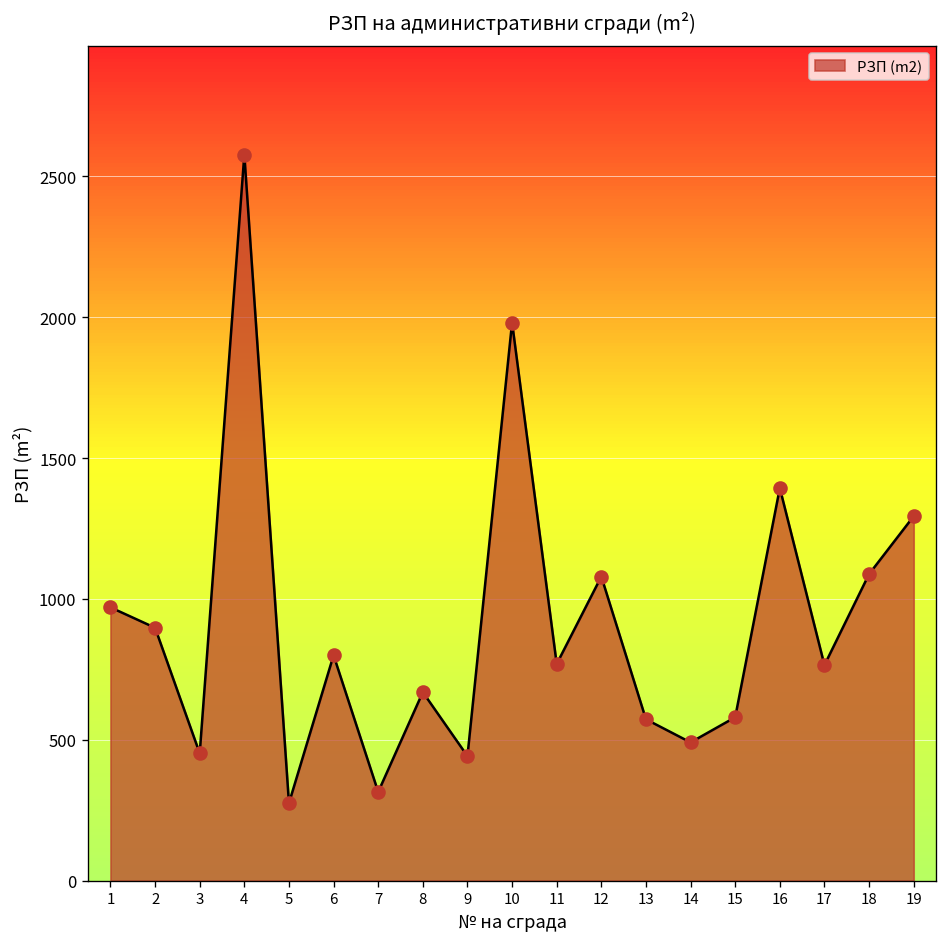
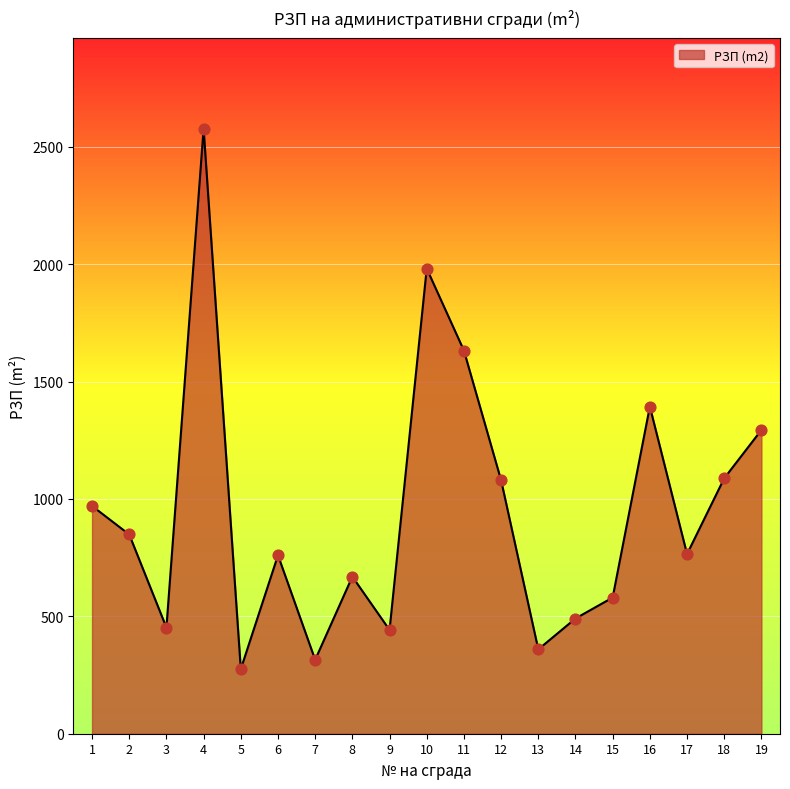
2: 900 -> 850
6: 800 -> 760
11: 770 -> 1630
13: 570 -> 360
